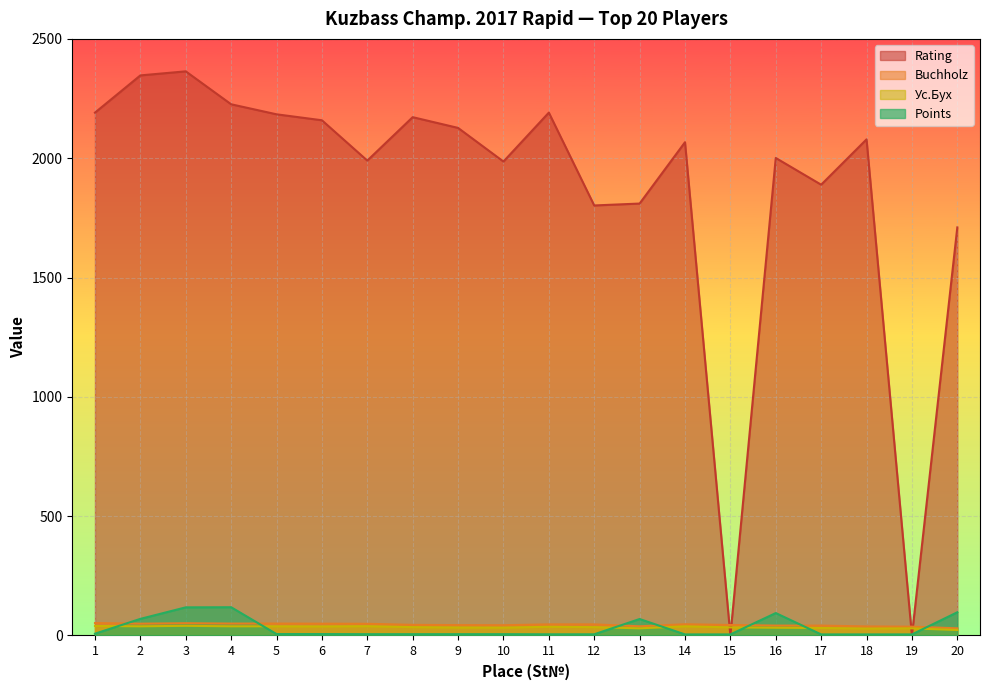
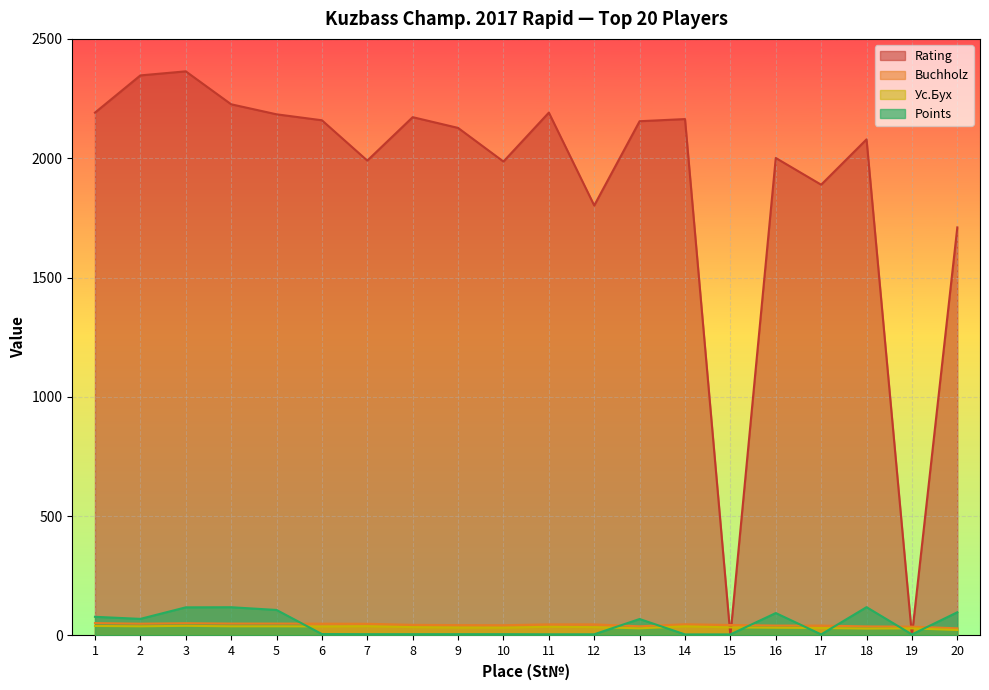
Points, 1: 10 -> 80
Points, 5: 10 -> 110
Rating, 13: 1810 -> 2160
Rating, 14: 2070 -> 2160
Points, 18: 0 -> 120
